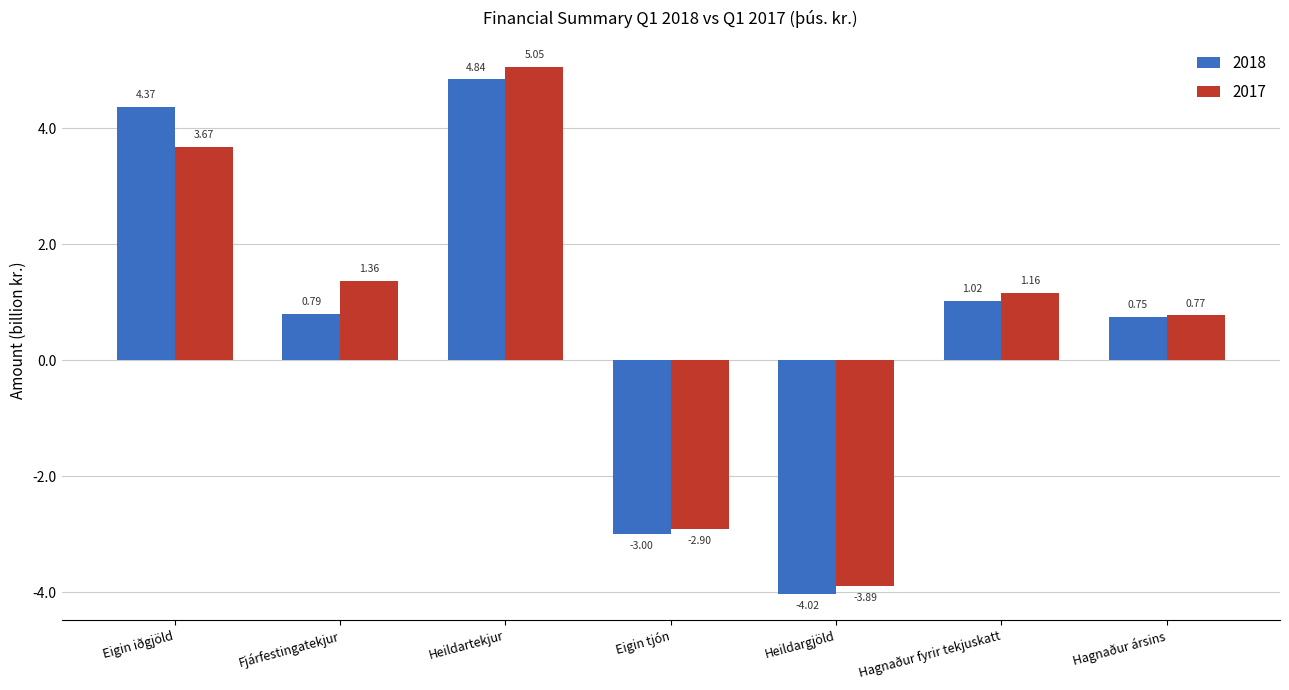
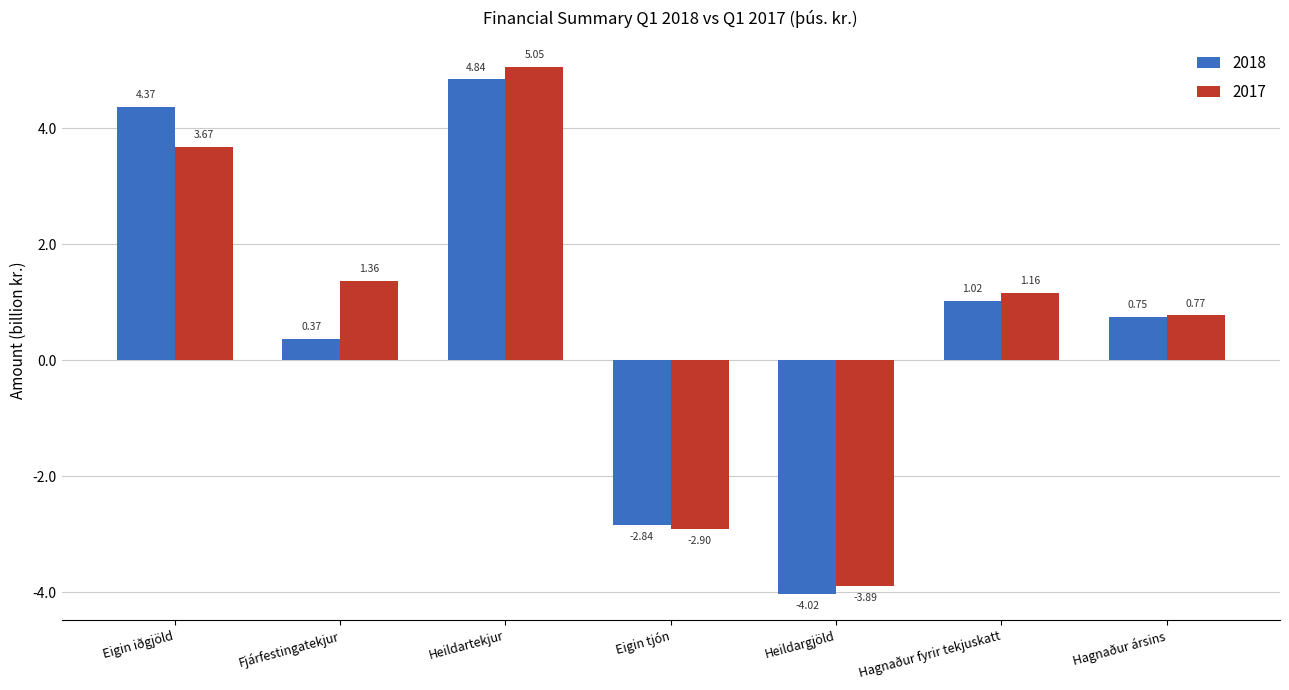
2018, Fjárfestingatekjur: 0.79 -> 0.37
2018, Eigin tjón: -3.00 -> -2.84
